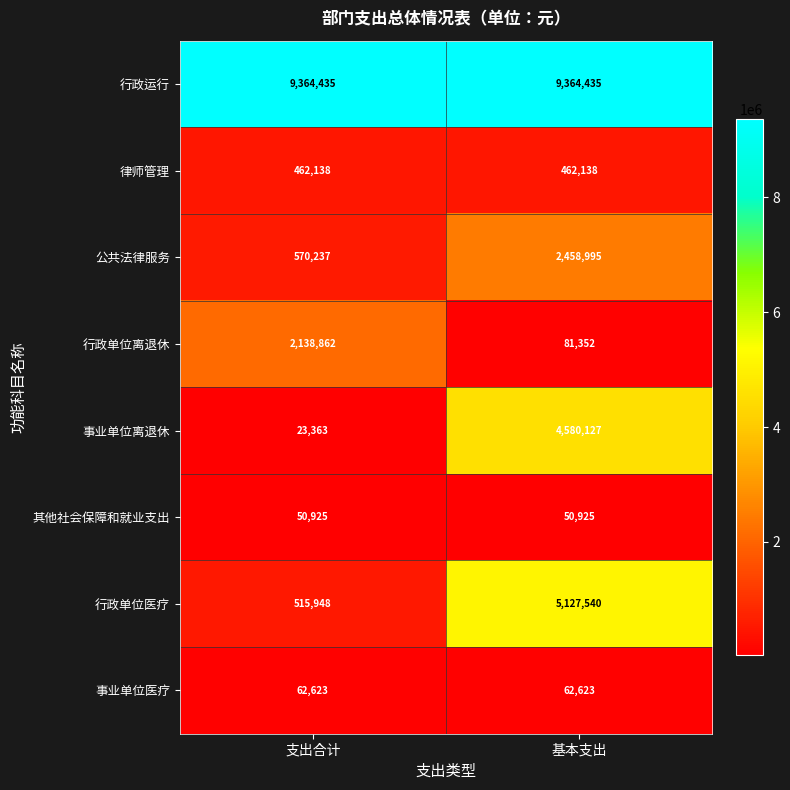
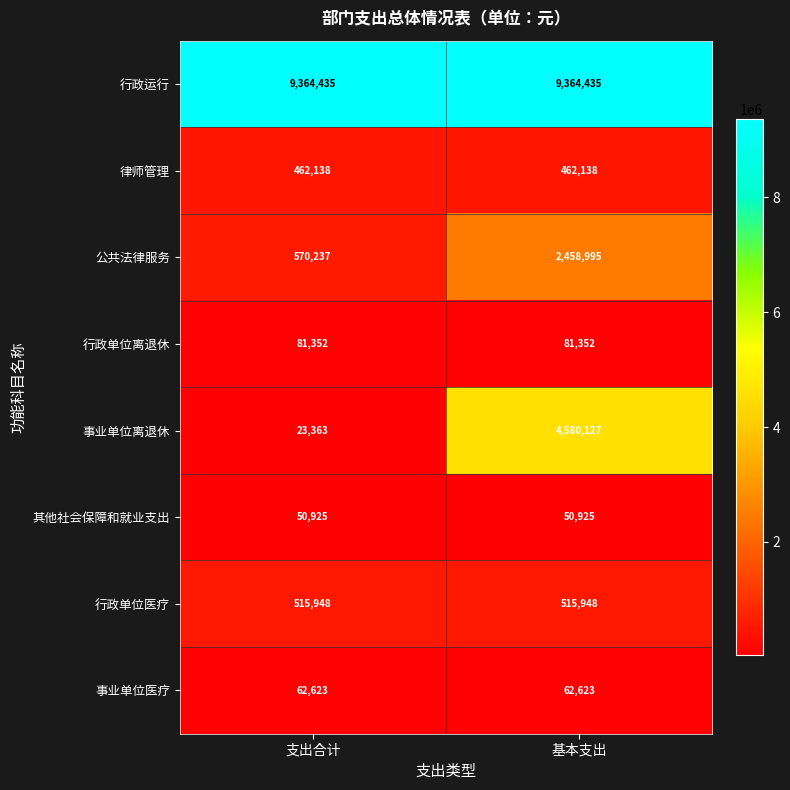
行政单位离退休, 支出合计: 2,138,862 -> 81,352
行政单位医疗, 基本支出: 5,127,540 -> 515,948
